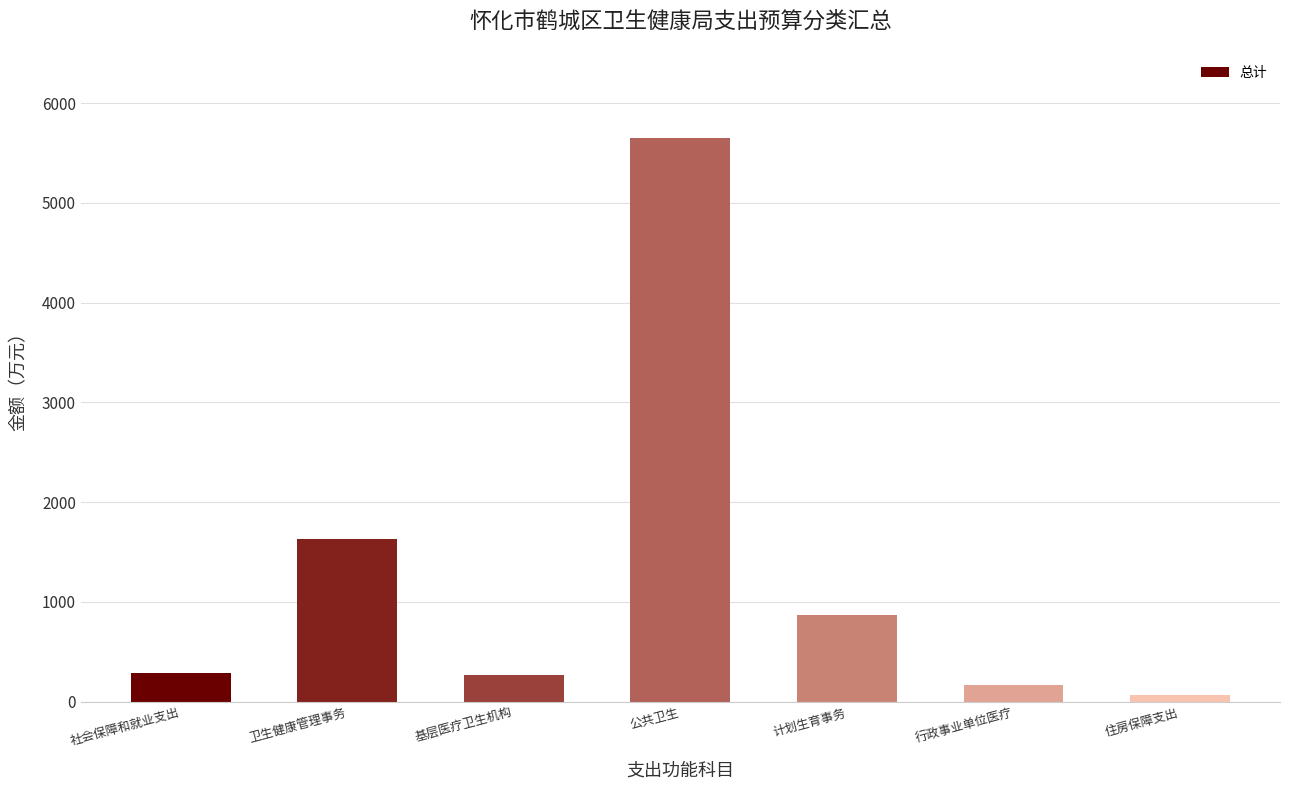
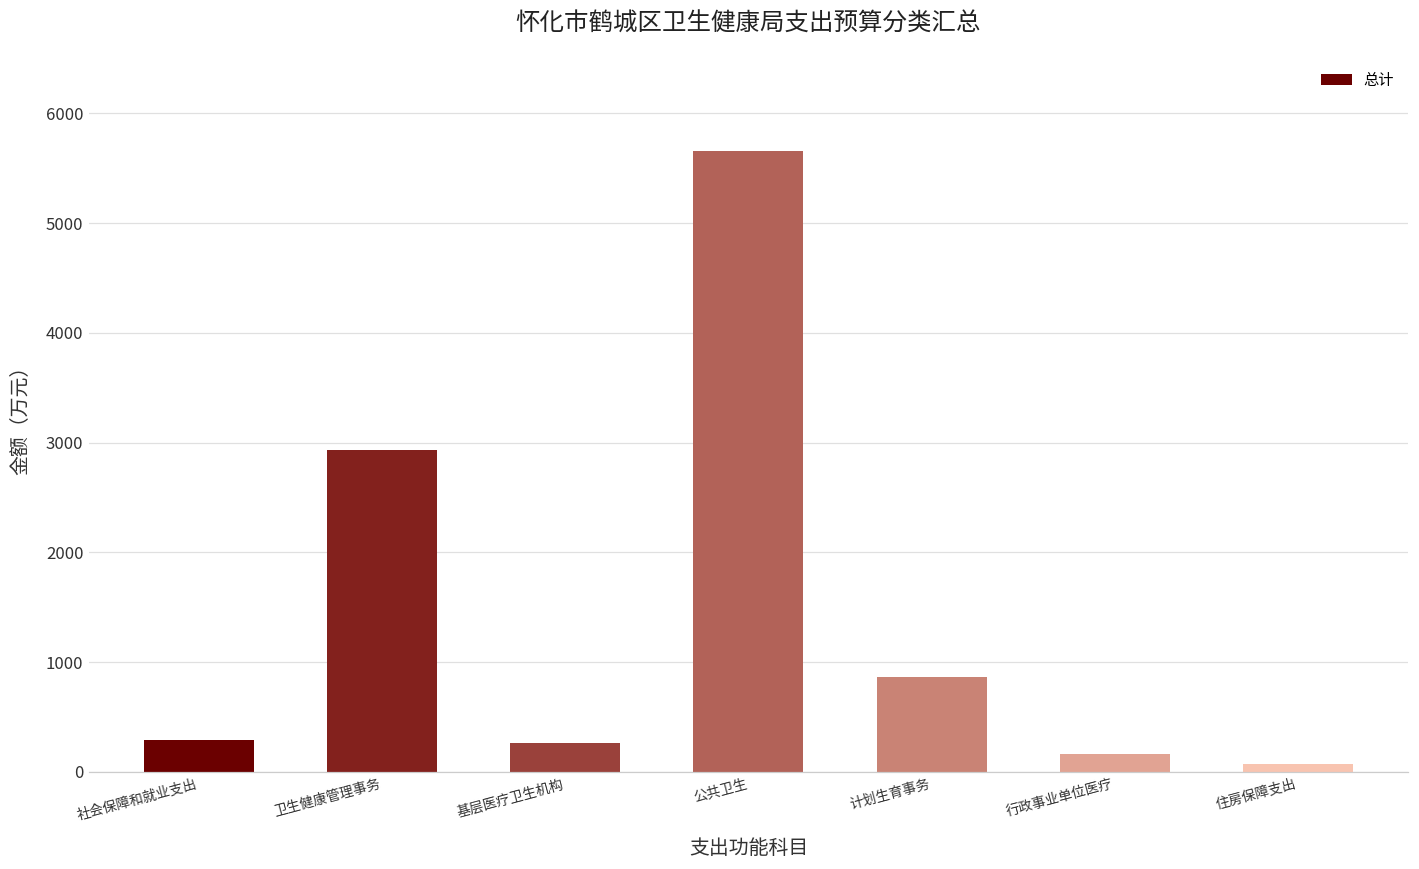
卫生健康管理事务: 1600 -> 2900
